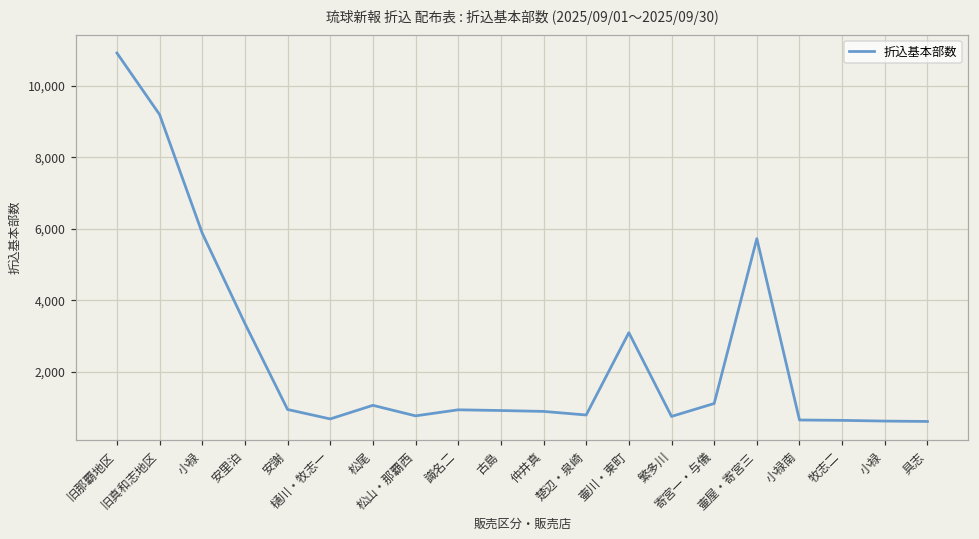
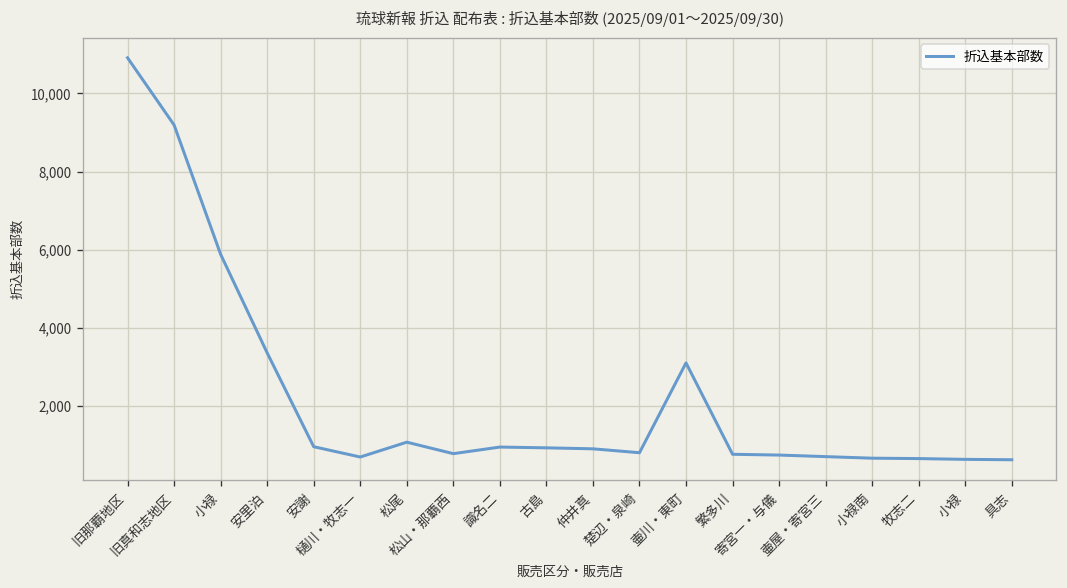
寄宮一・与儀: 1,100 -> 700
壷屋・寄宮三: 5,700 -> 700
